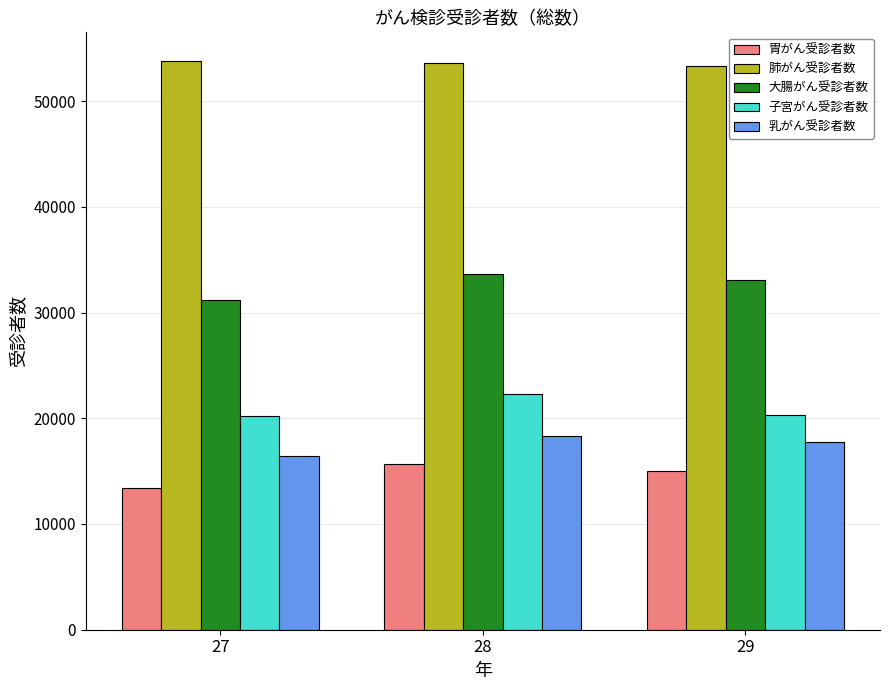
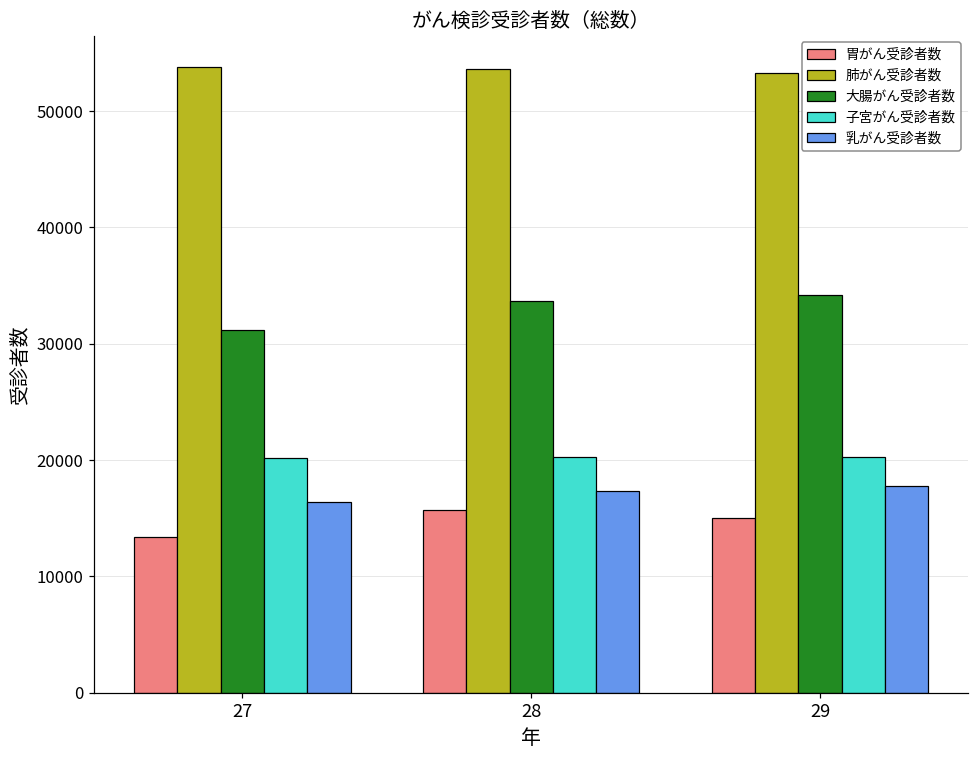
子宮がん受診者数, 28: 22300 -> 20300
乳がん受診者数, 28: 18400 -> 17300
大腸がん受診者数, 29: 33100 -> 34200
